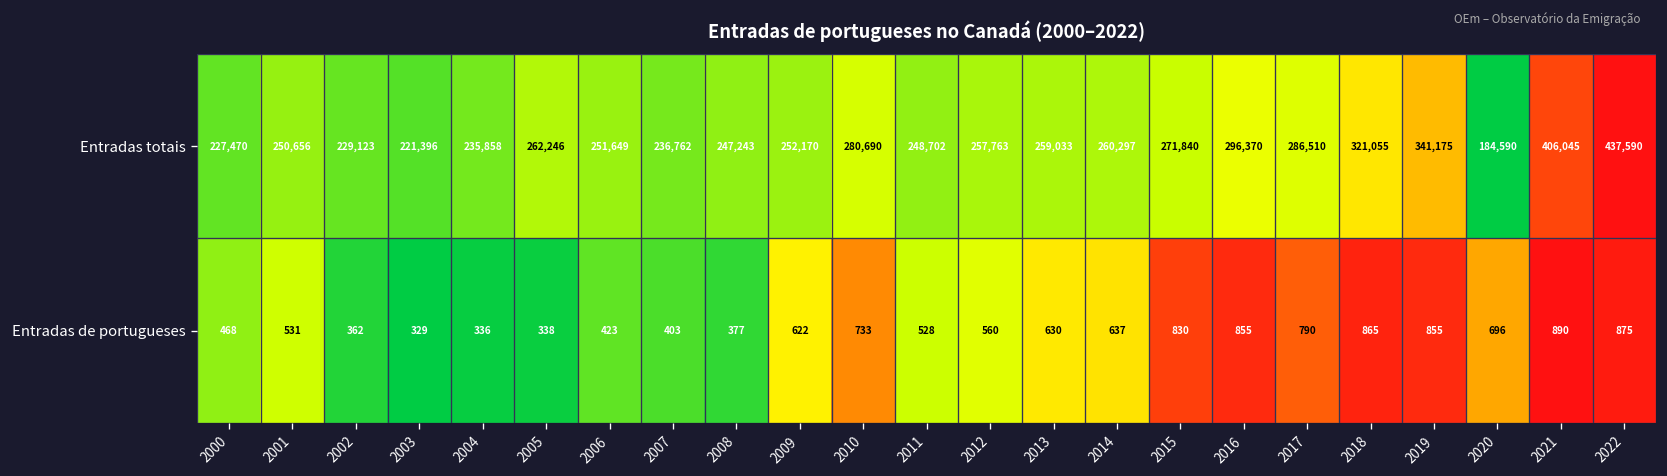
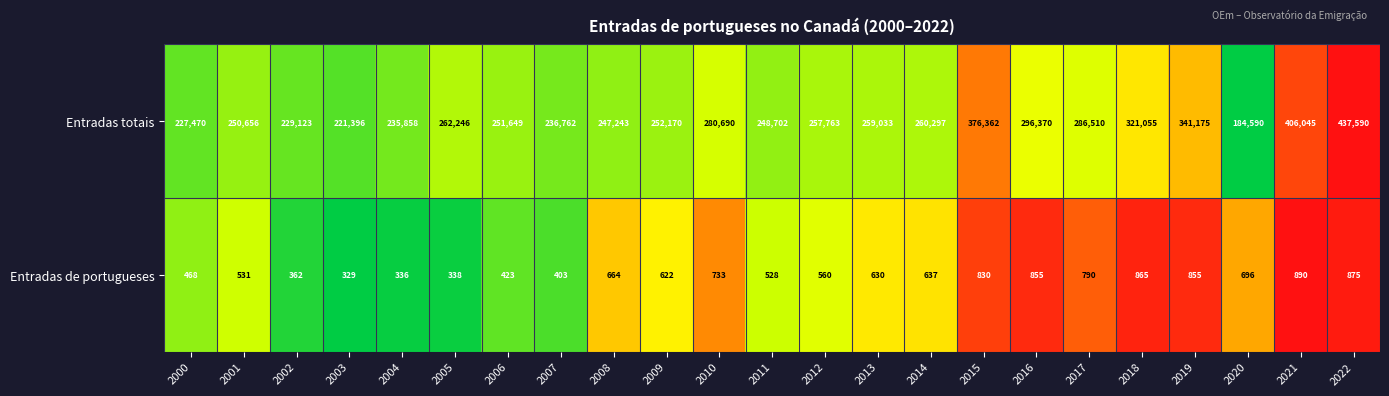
Entradas totais, 2015: 271,840 -> 376,362
Entradas de portugueses, 2008: 377 -> 664
